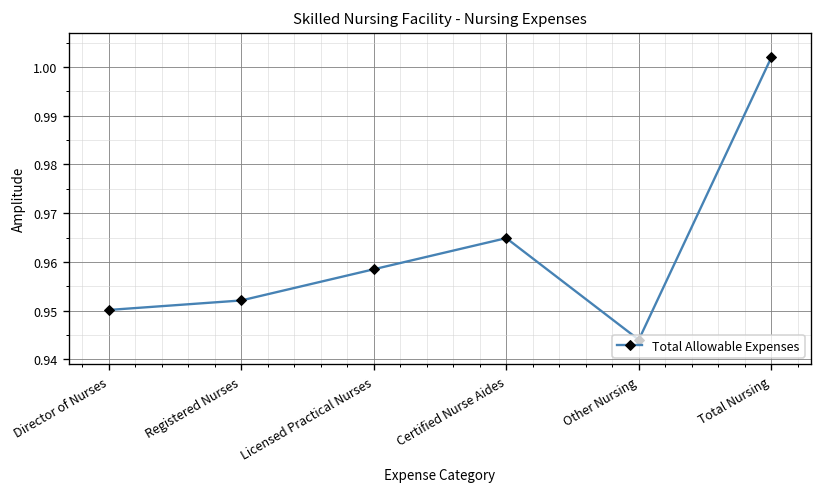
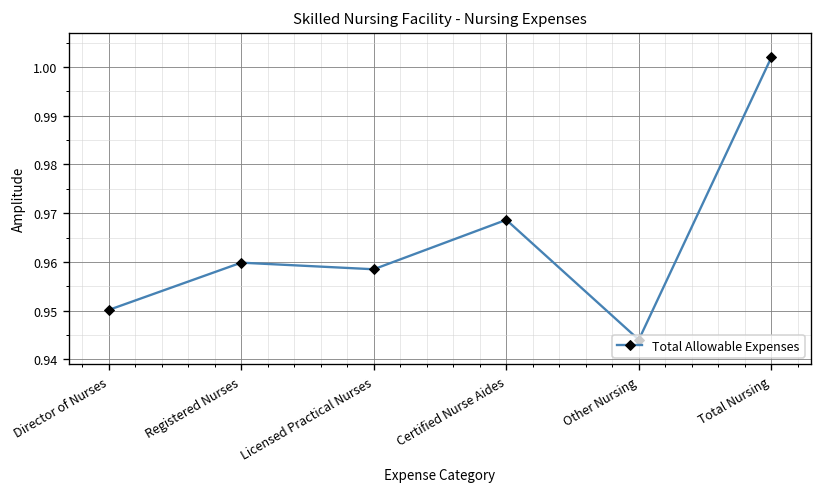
Registered Nurses: 0.952 -> 0.960
Certified Nurse Aides: 0.965 -> 0.969
